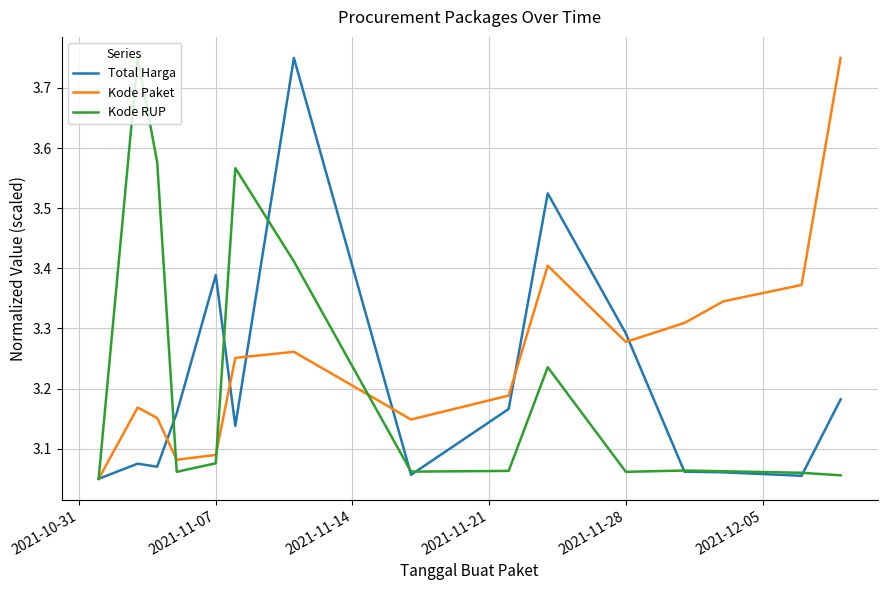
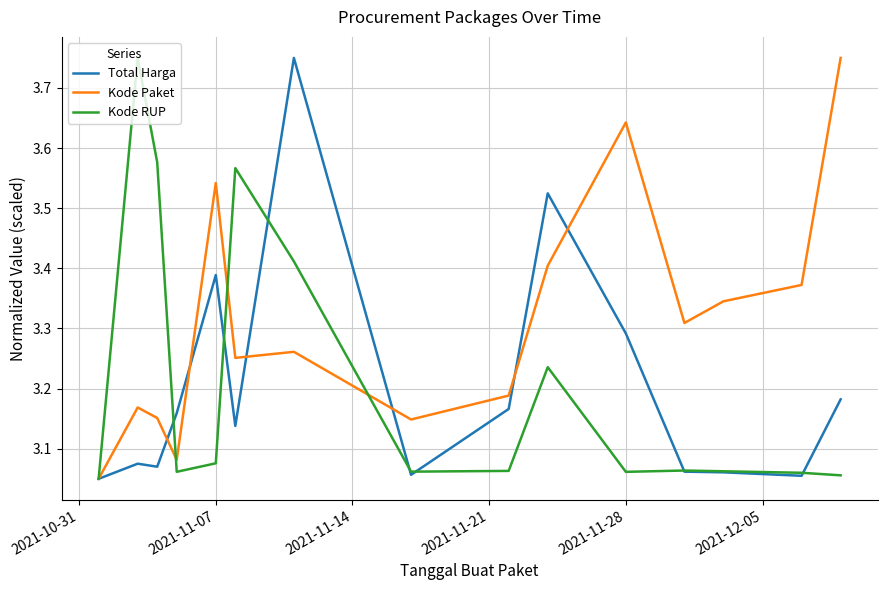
Kode Paket, 2021-11-07: 3.09 -> 3.54
Kode Paket, 2021-11-28: 3.28 -> 3.64
